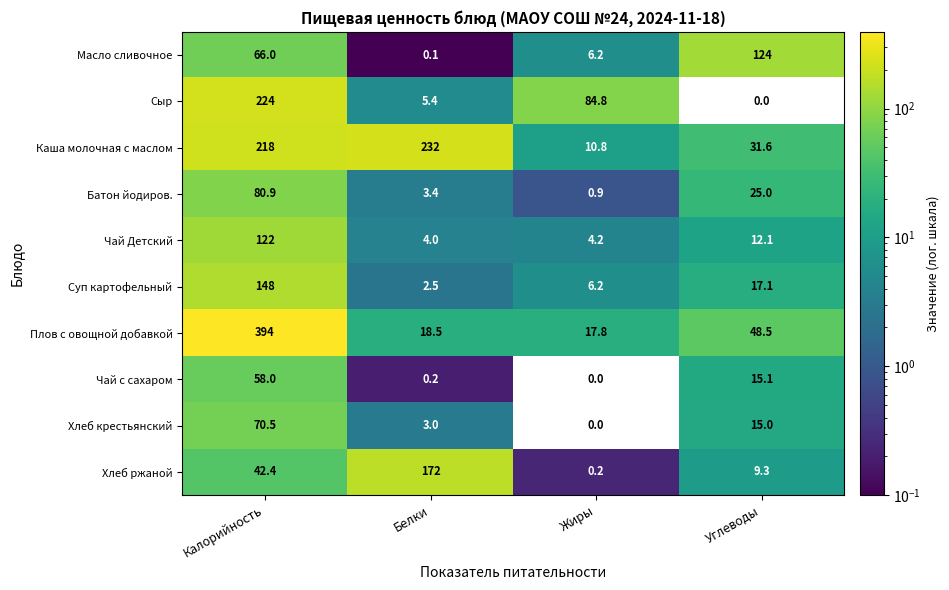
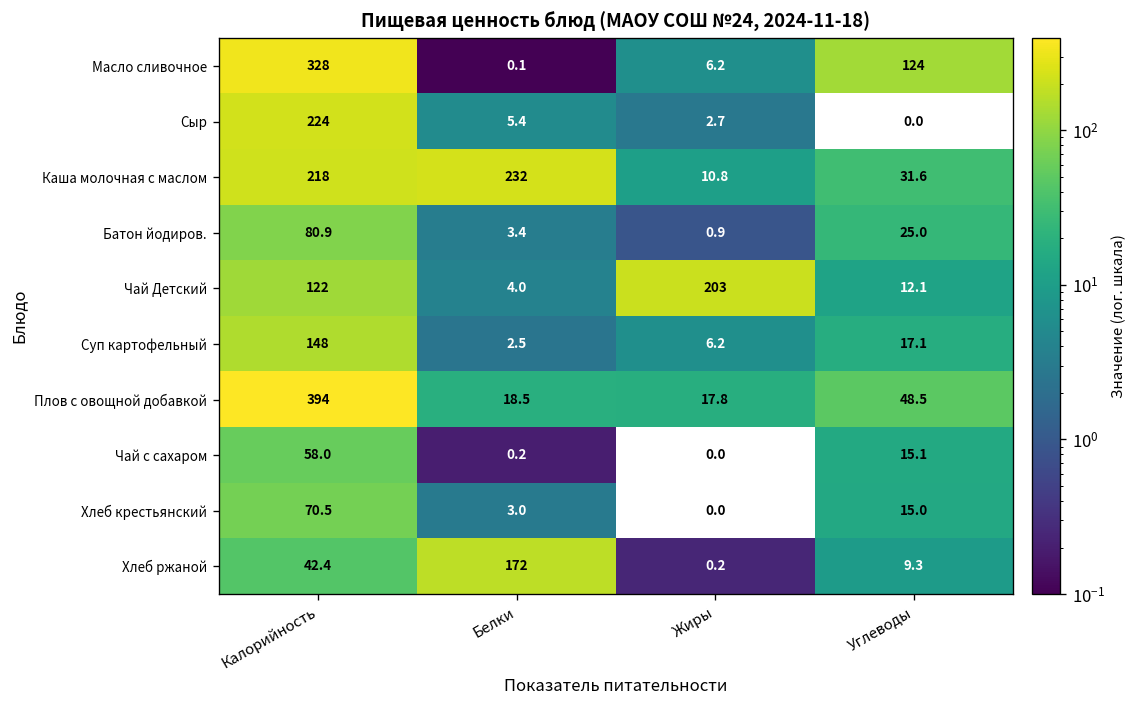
Масло сливочное, Калорийность: 66.0 -> 328
Сыр, Жиры: 84.8 -> 2.7
Чай Детский, Жиры: 4.2 -> 203
